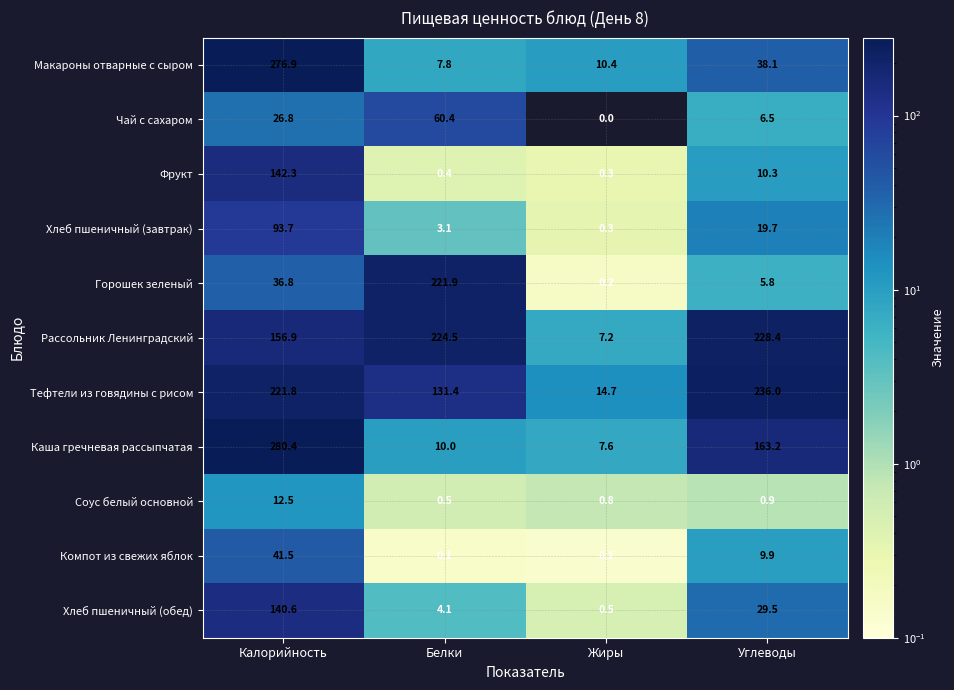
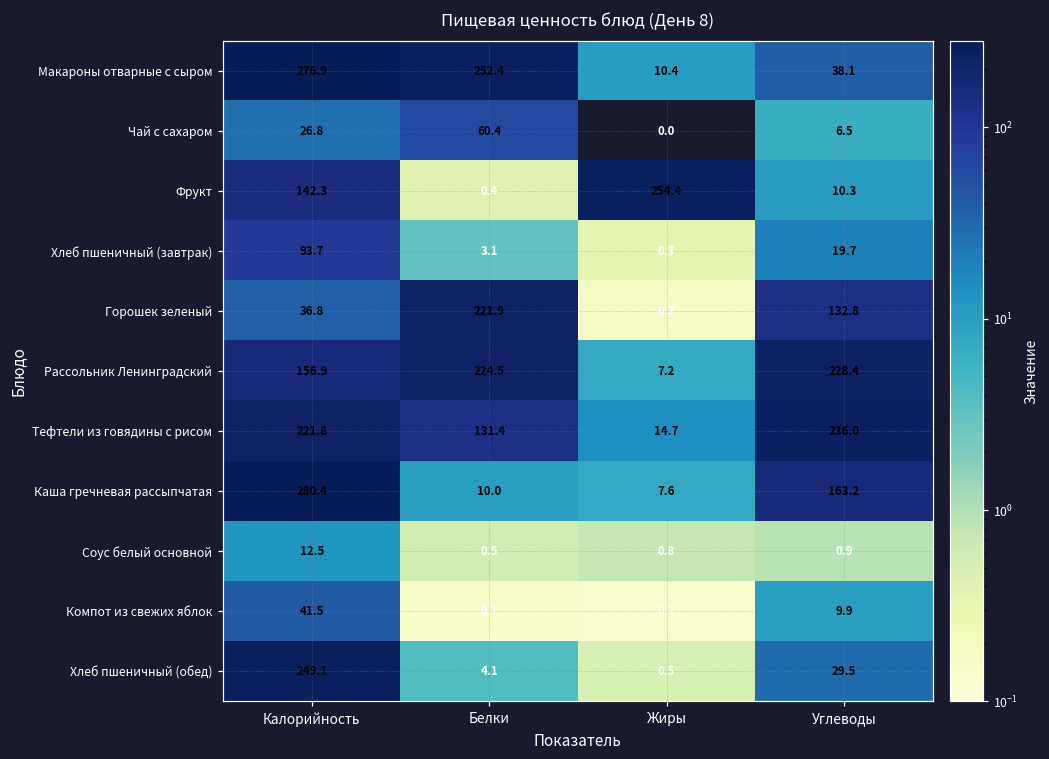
Макароны отварные с сыром, Белки: 7.8 -> 252.4
Фрукт, Жиры: 0.3 -> 254.4
Горошек зеленый, Углеводы: 5.8 -> 132.8
Хлеб пшеничный (обед), Калорийность: 140.6 -> 249.1
